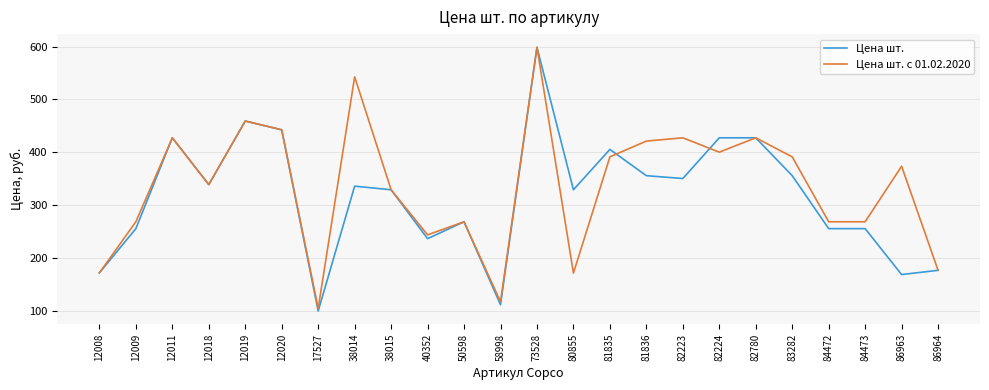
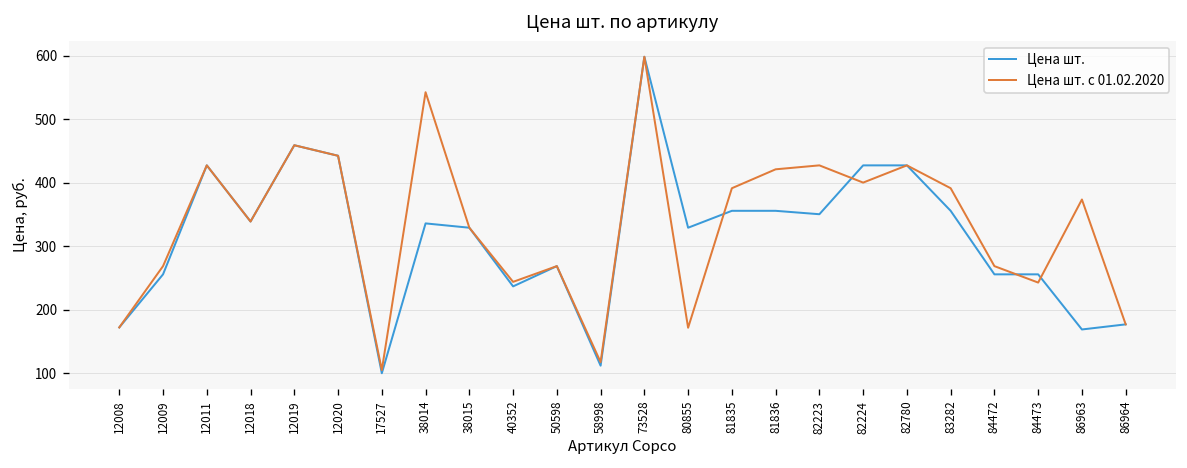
Цена шт., 81835: 410 -> 360
Цена шт. с 01.02.2020, 84473: 270 -> 240
